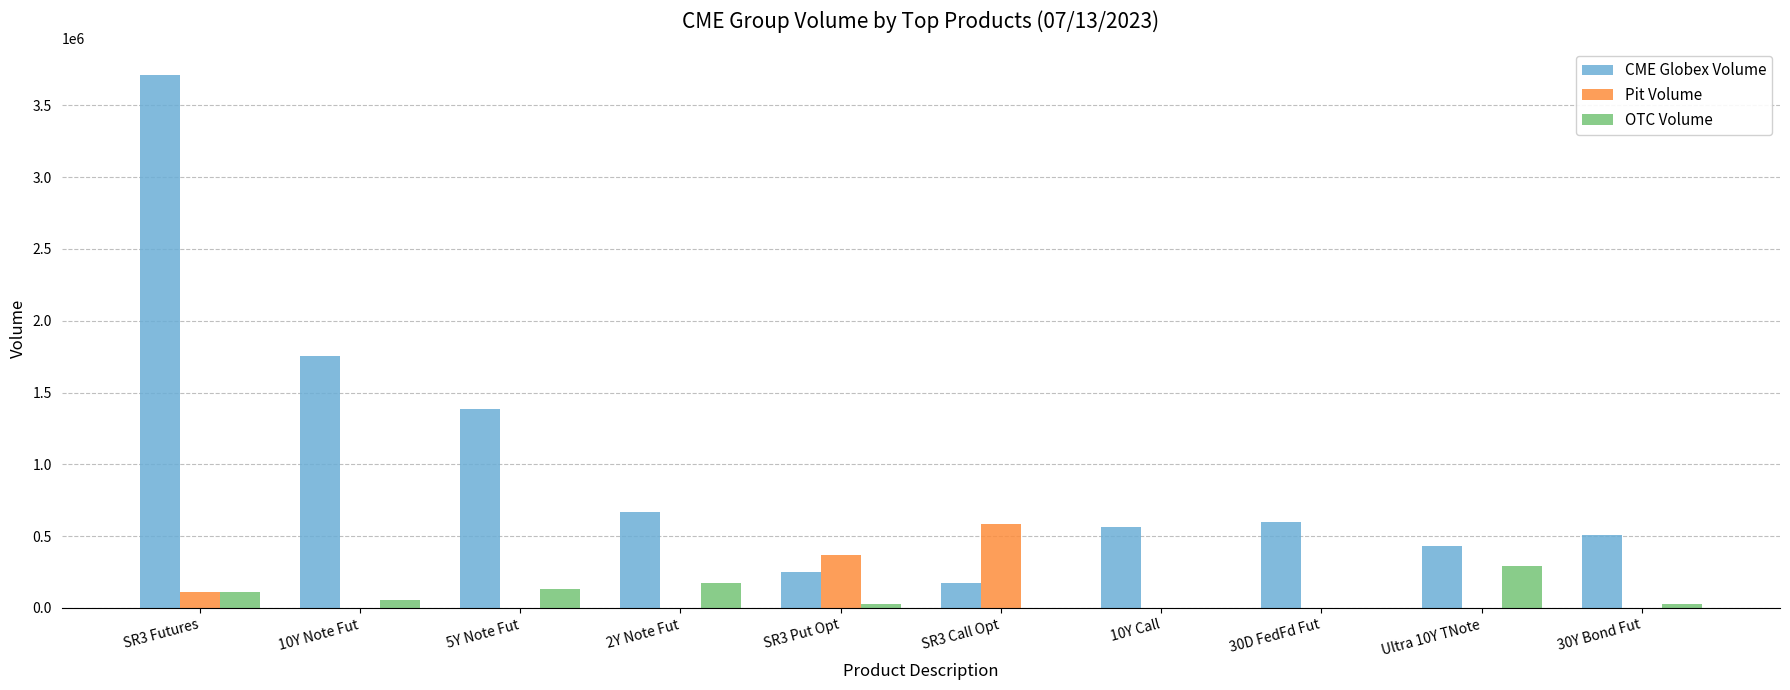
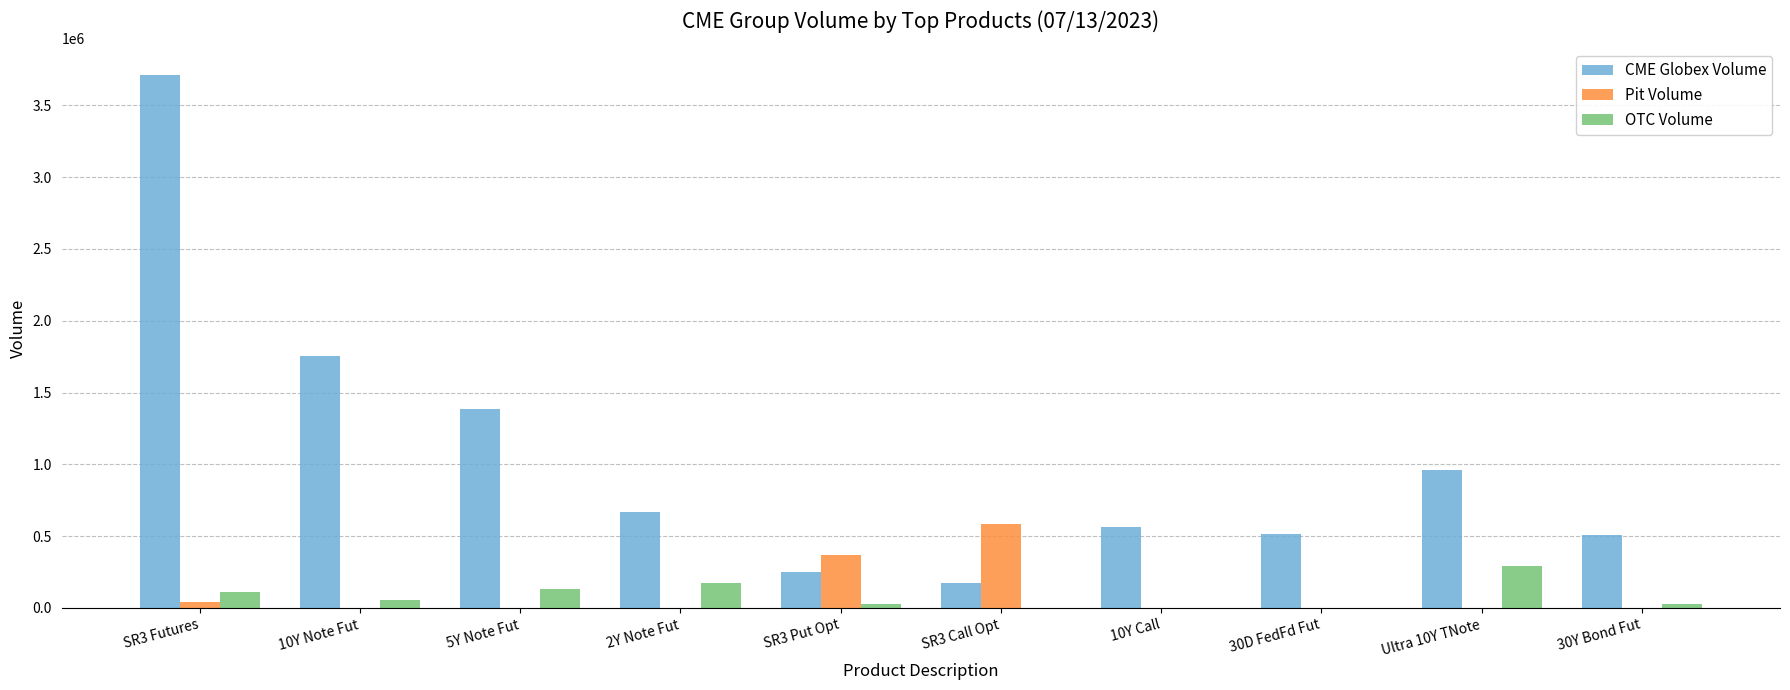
Pit Volume, SR3 Futures: 110000 -> 40000
CME Globex Volume, 30D FedFd Fut: 600000 -> 520000
CME Globex Volume, Ultra 10Y TNote: 430000 -> 960000
